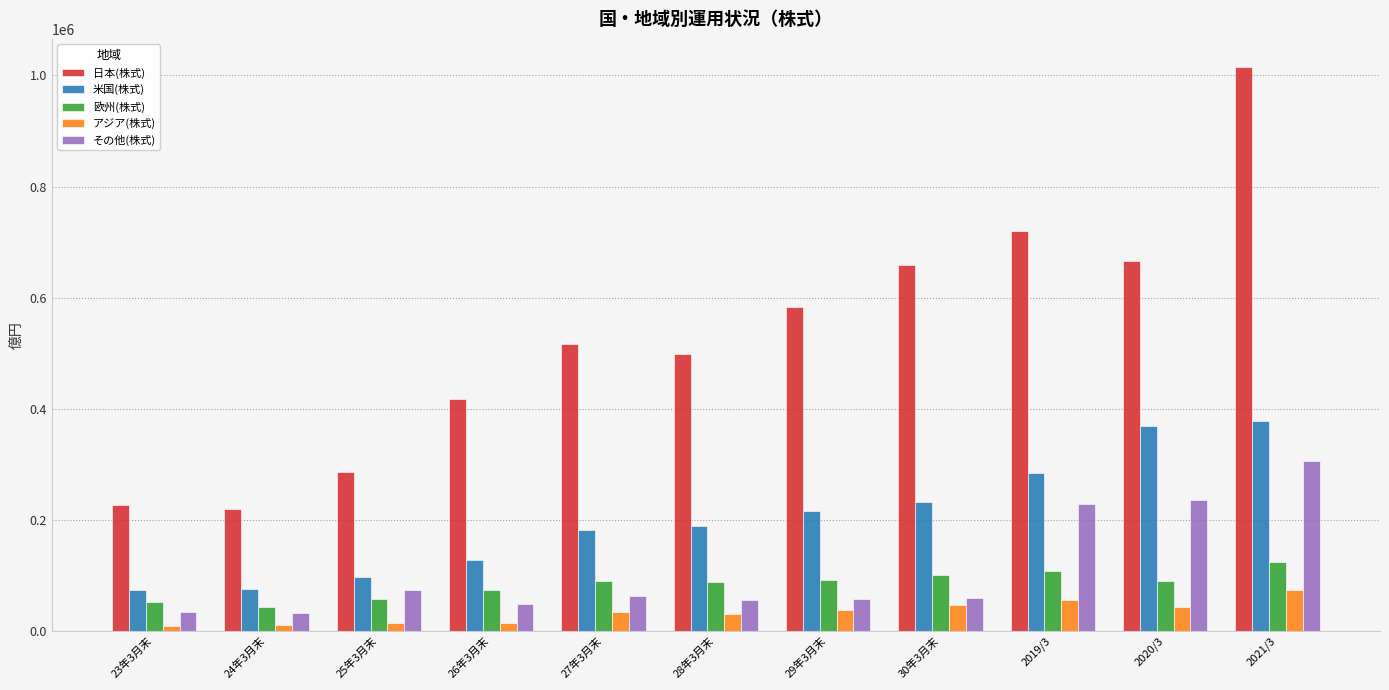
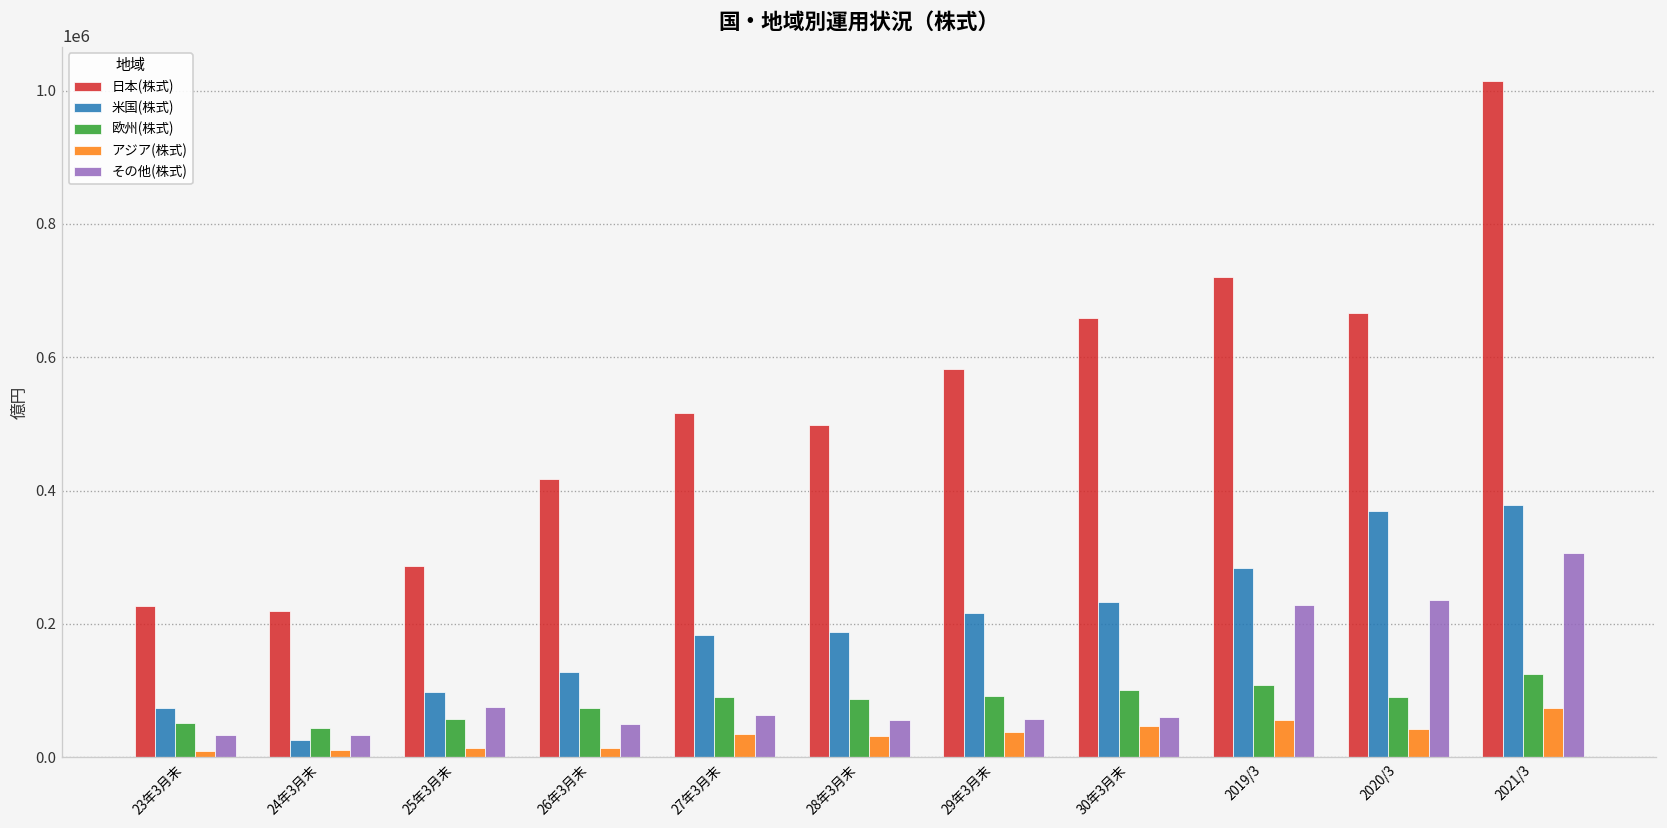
米国(株式), 24年3月末: 80000 -> 30000
